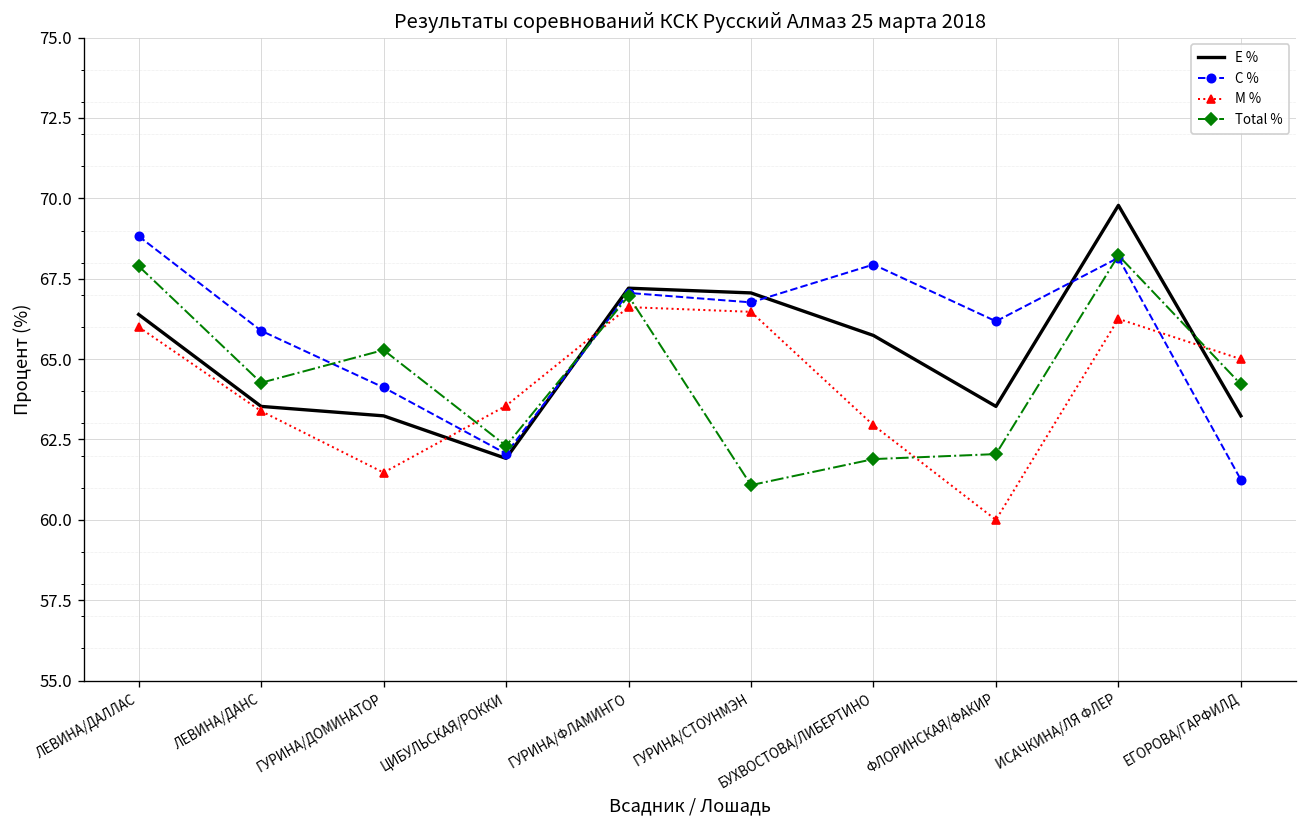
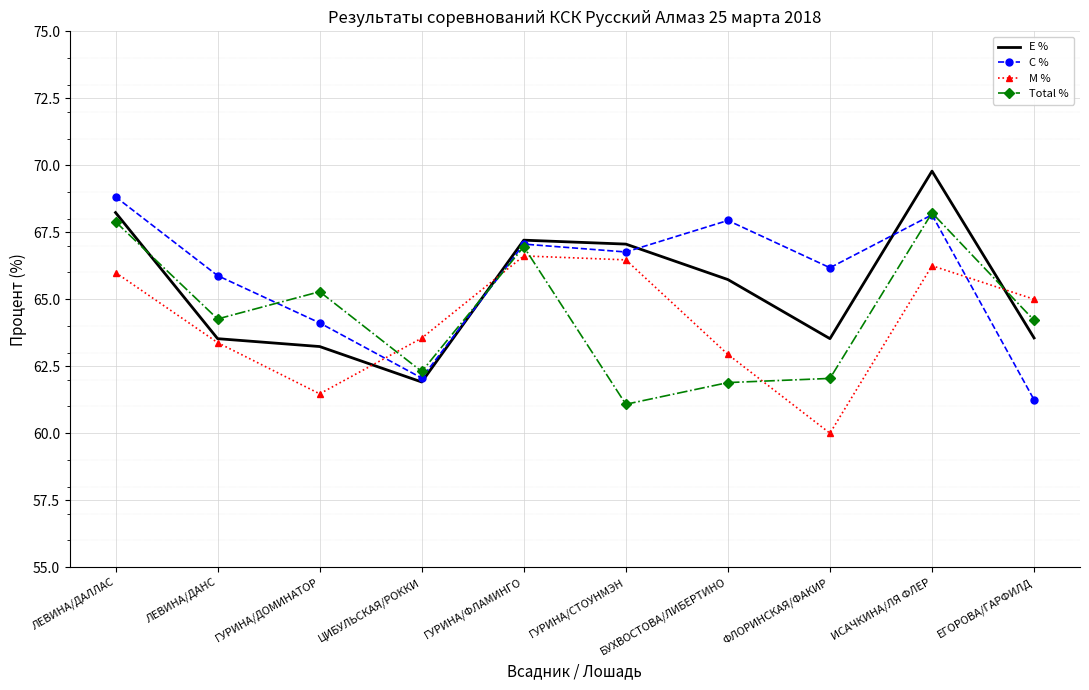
E %, ЛЕВИНА/ДАЛЛАС: 66.4 -> 68.2
E %, ЕГОРОВА/ГАРФИЛД: 63.2 -> 63.6
